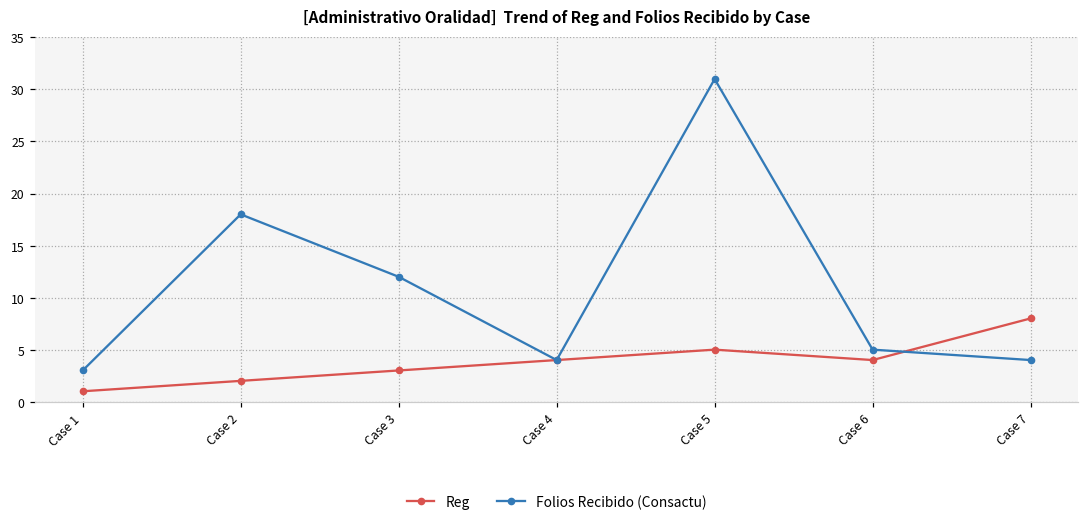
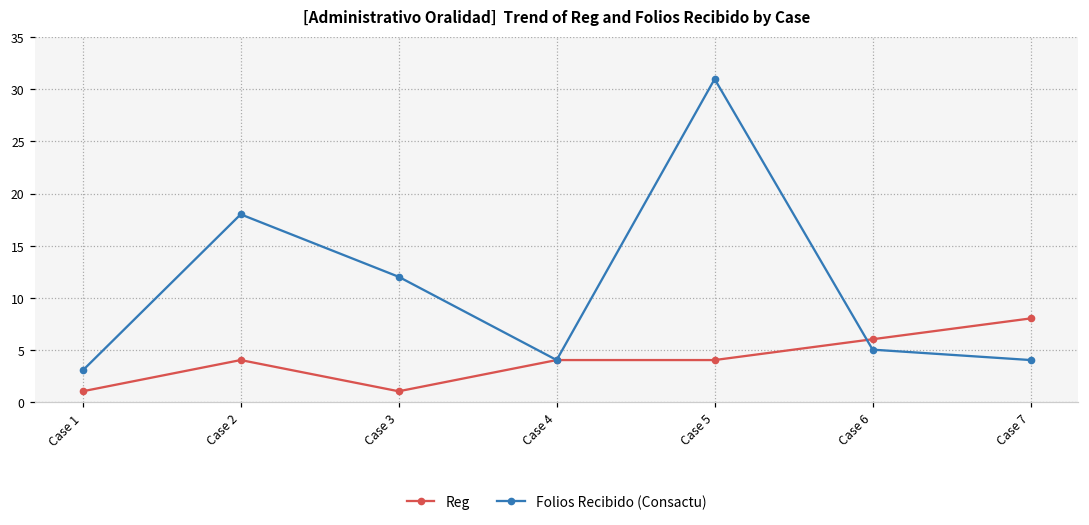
Reg, Case 2: 2 -> 4
Reg, Case 3: 3 -> 1
Reg, Case 5: 5 -> 4
Reg, Case 6: 4 -> 6
